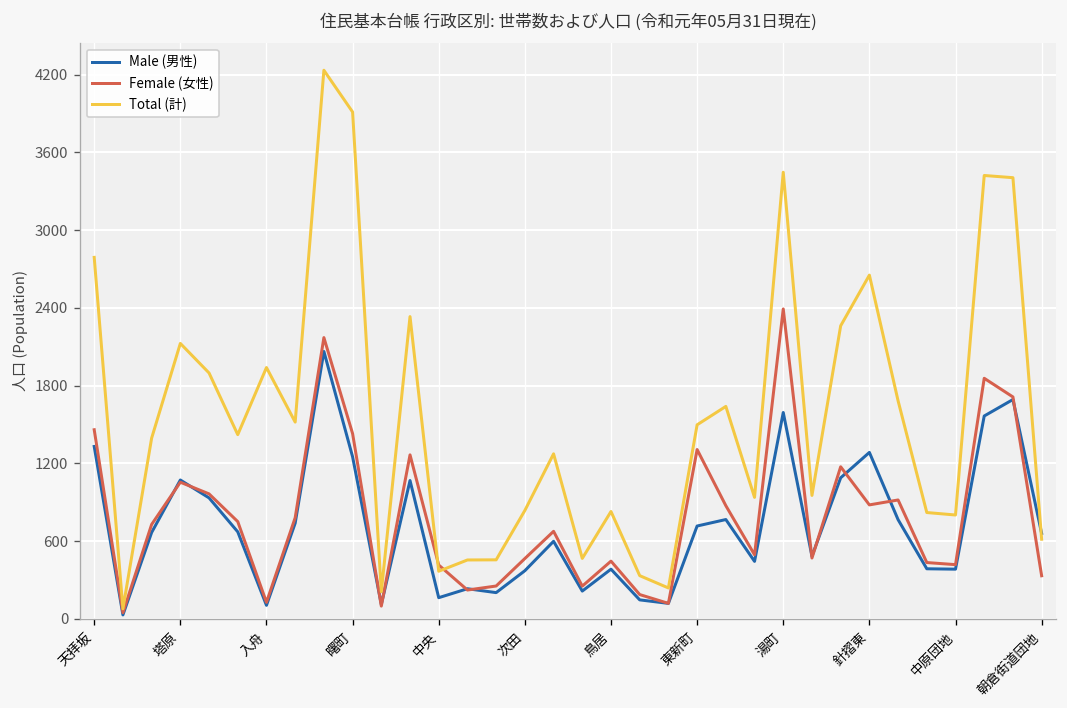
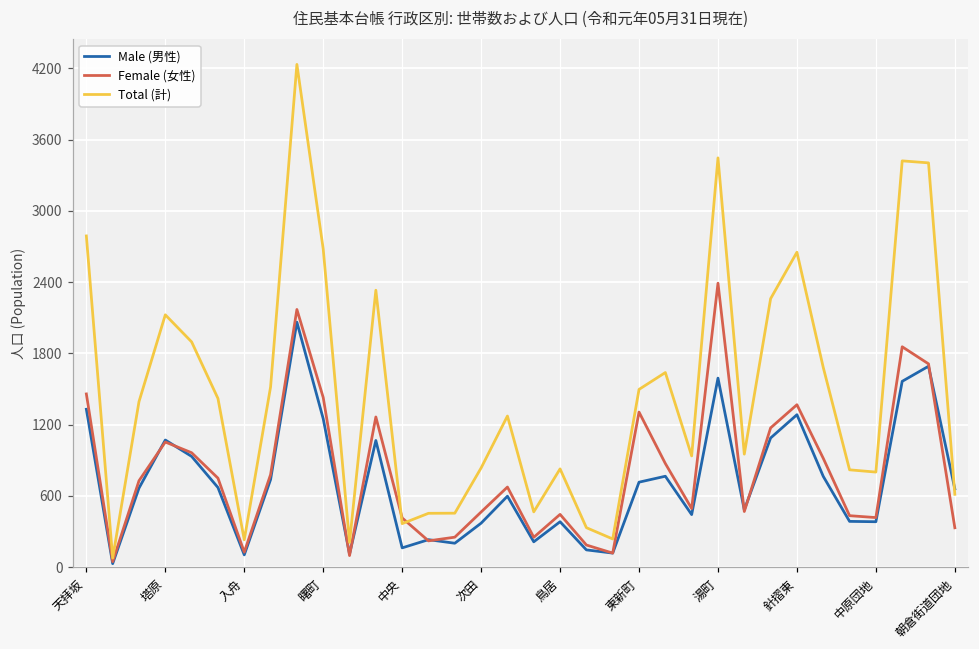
Total (計), 入舟: 1940 -> 230
Total (計), 曙町: 3910 -> 2680
Female (女性), 針摺東: 880 -> 1370
